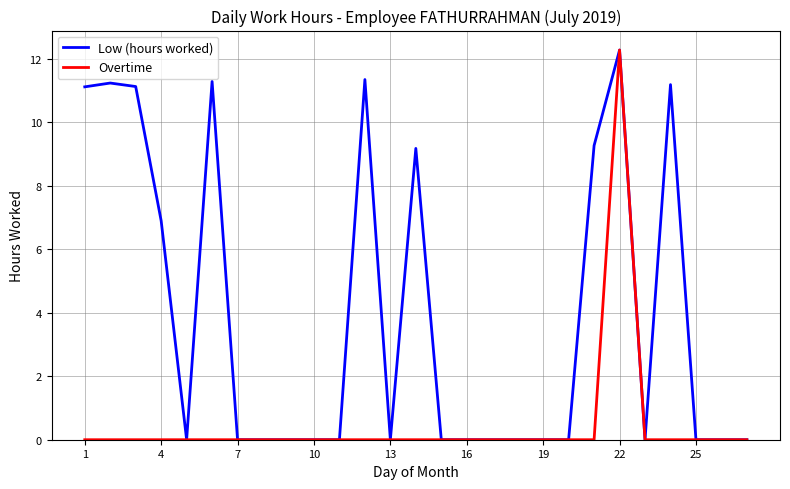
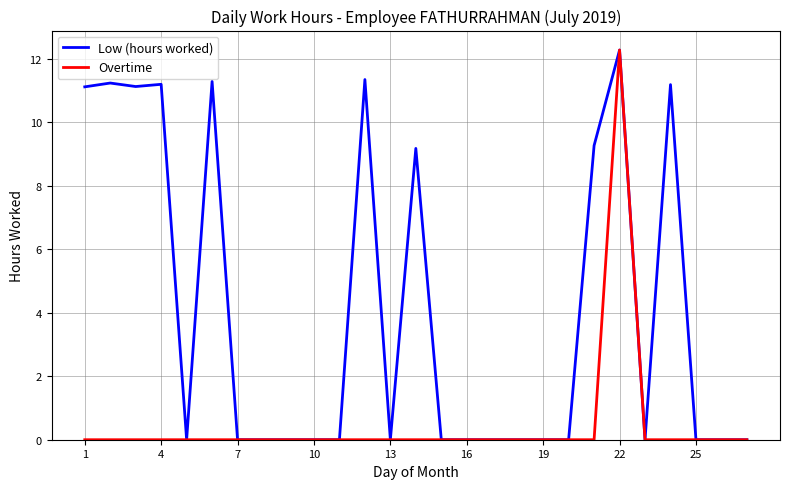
Low (hours worked), 4: 6.9 -> 11.2
